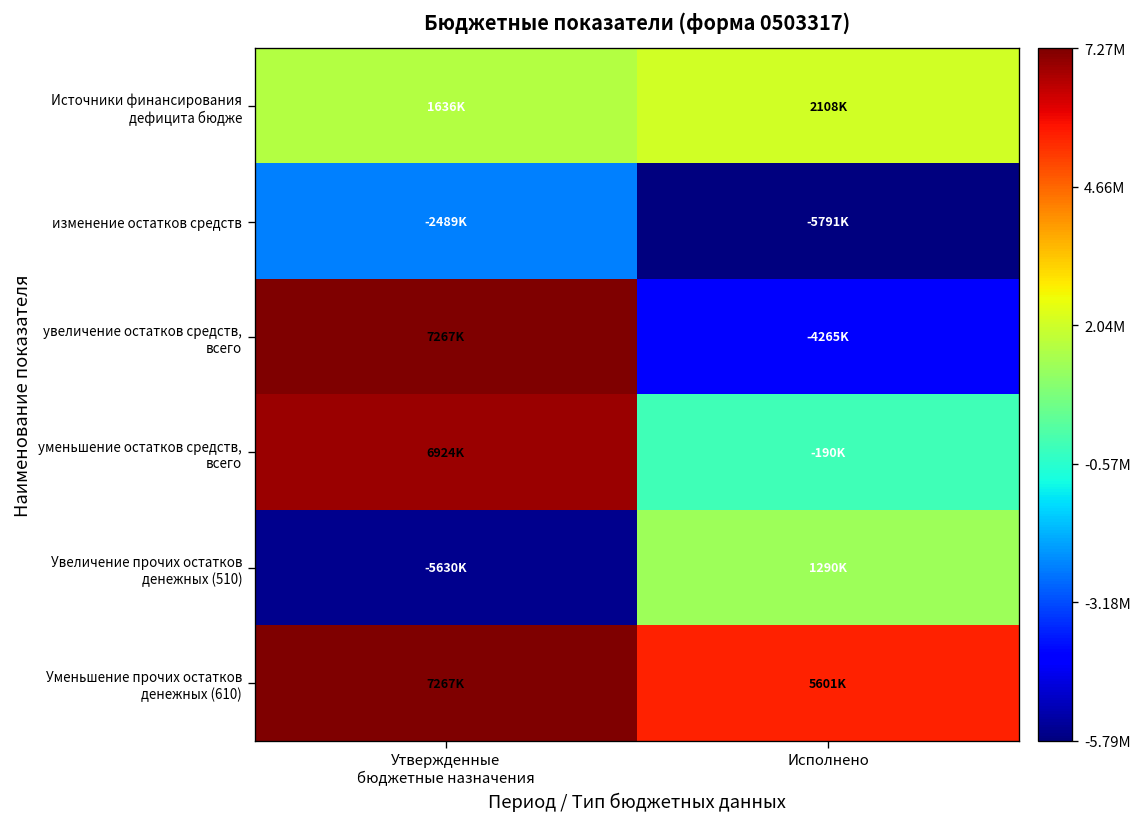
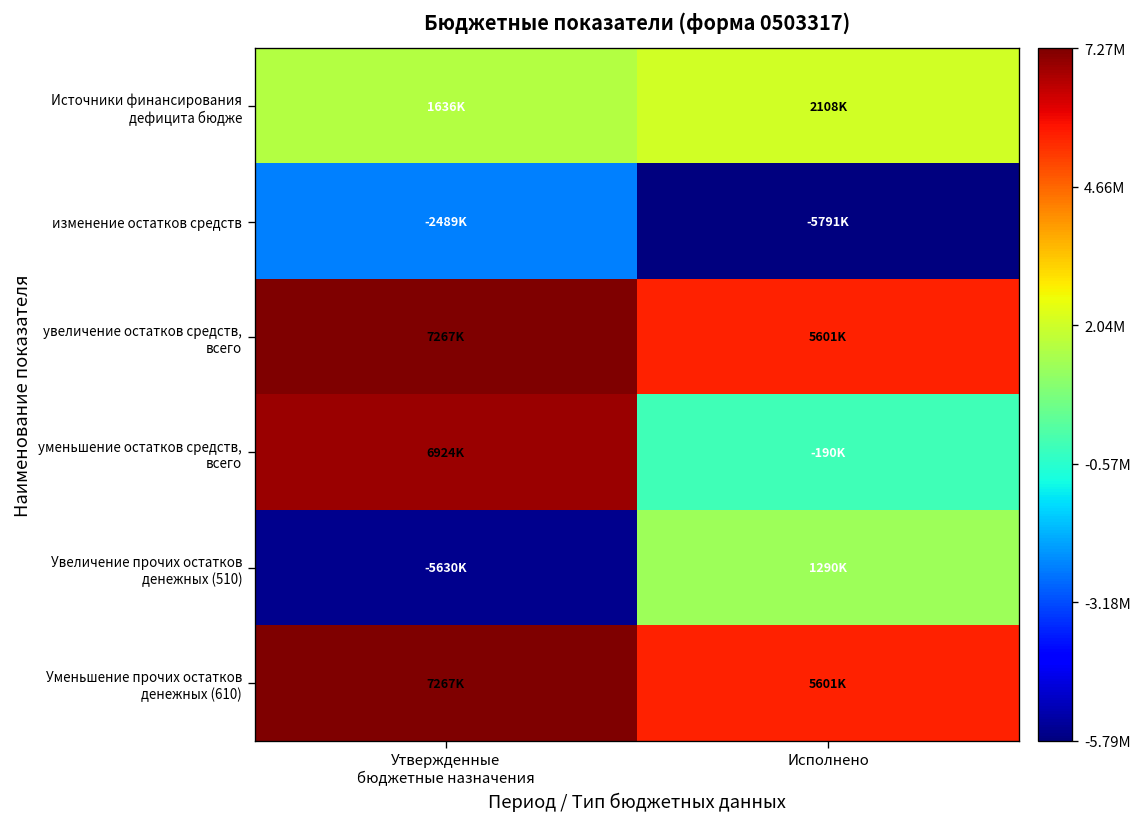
увеличение остатков средств, всего, Исполнено: -4265K -> 5601K
